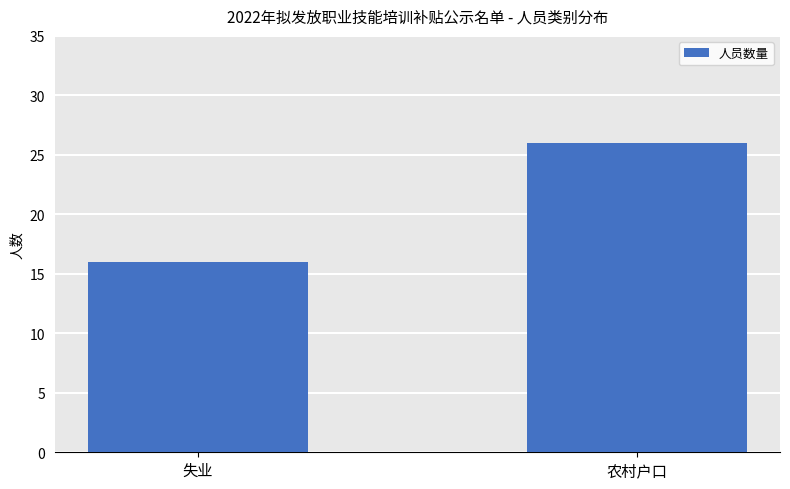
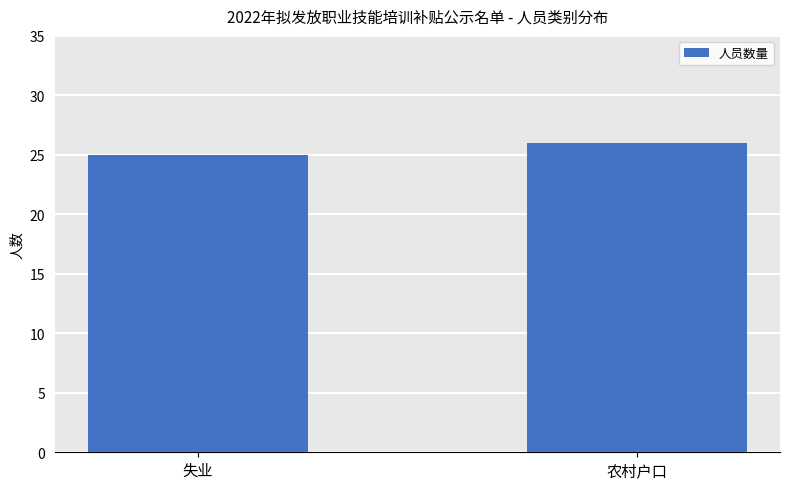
失业: 16 -> 25
